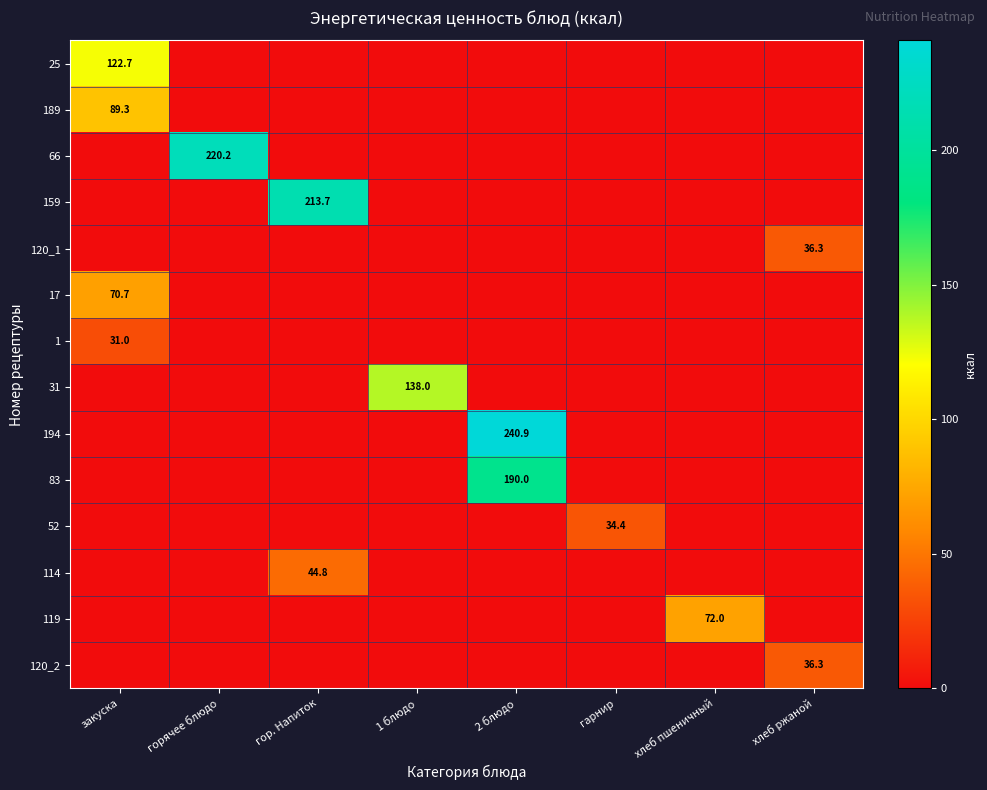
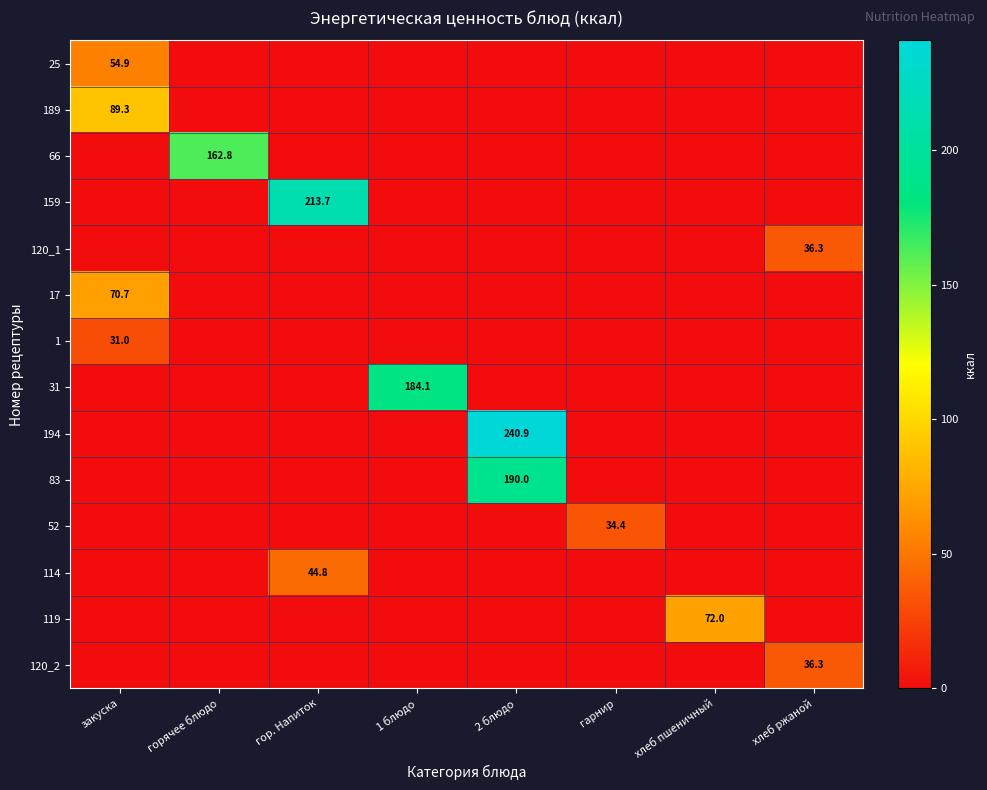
25, закуска: 122.7 -> 54.9
66, горячее блюдо: 220.2 -> 162.8
31, 1 блюдо: 138.0 -> 184.1
